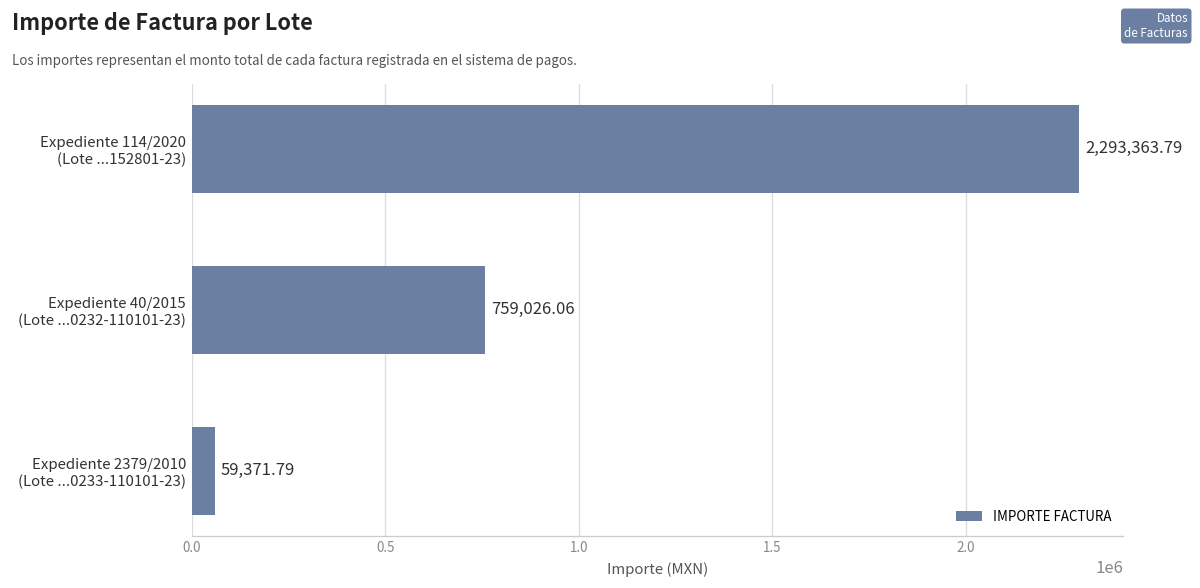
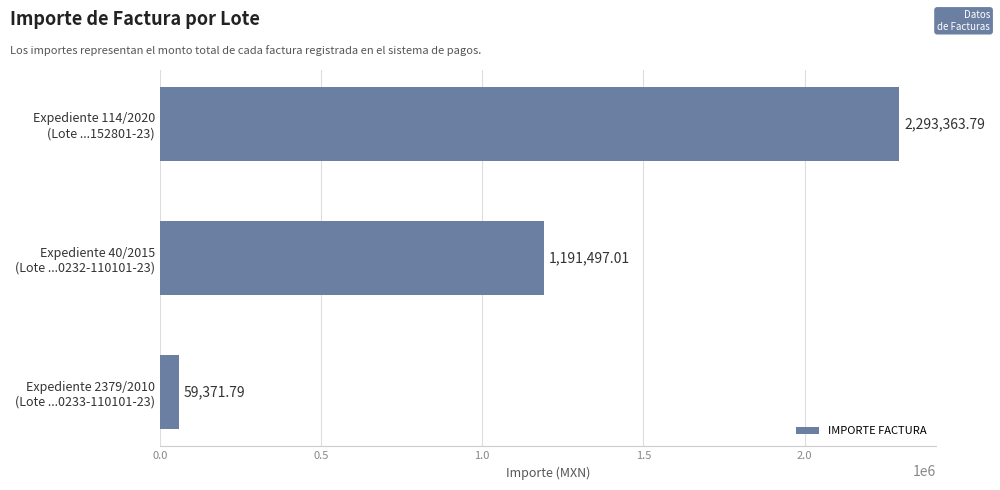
Expediente 40/2015 (Lote ...0232-110101-23): 759,026.06 -> 1,191,497.01
